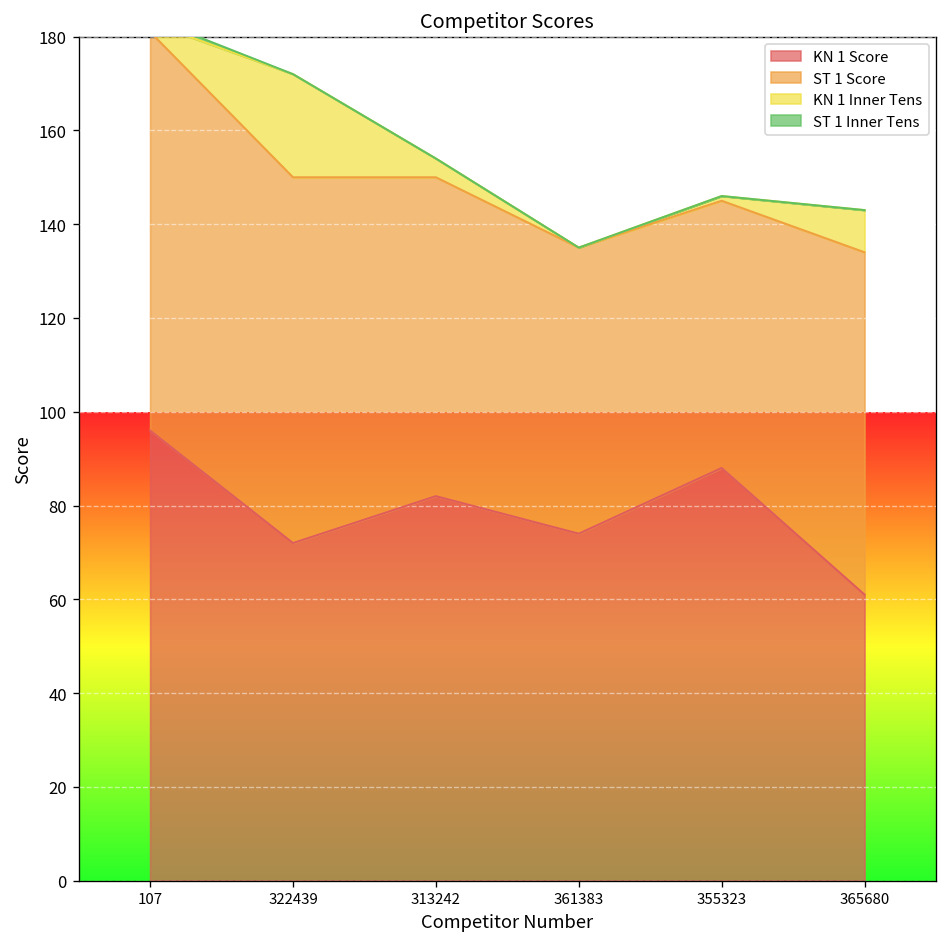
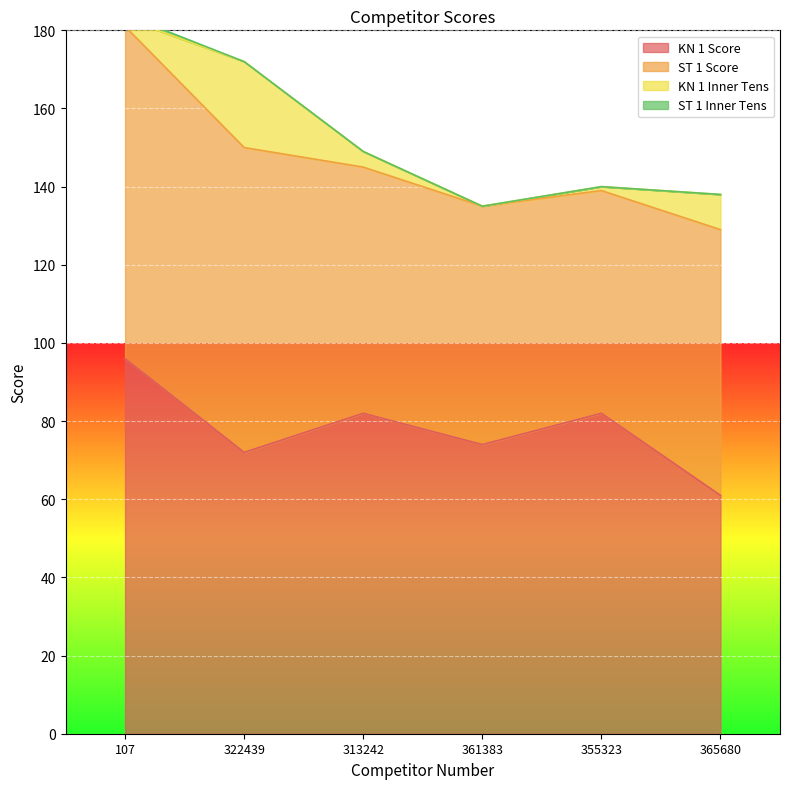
ST 1 Score, 313242: 68 -> 63
KN 1 Score, 355323: 88 -> 82
ST 1 Score, 365680: 73 -> 68
